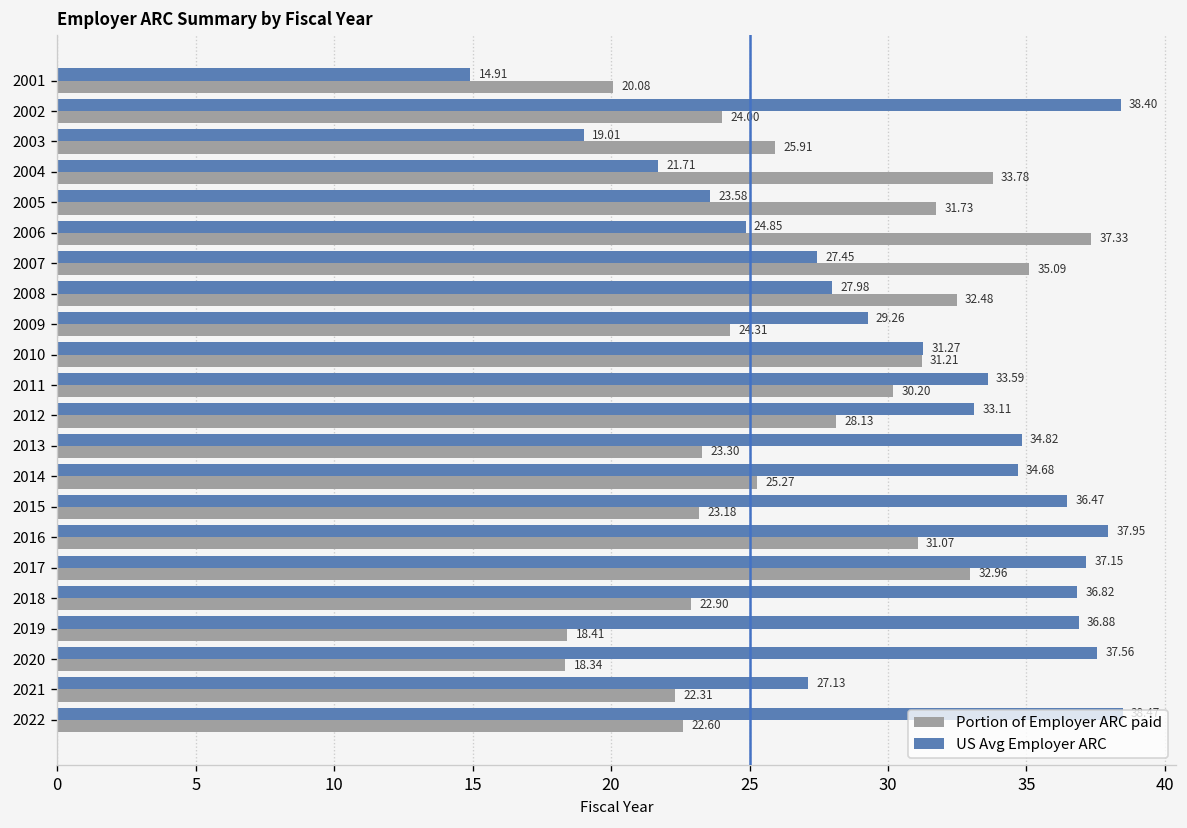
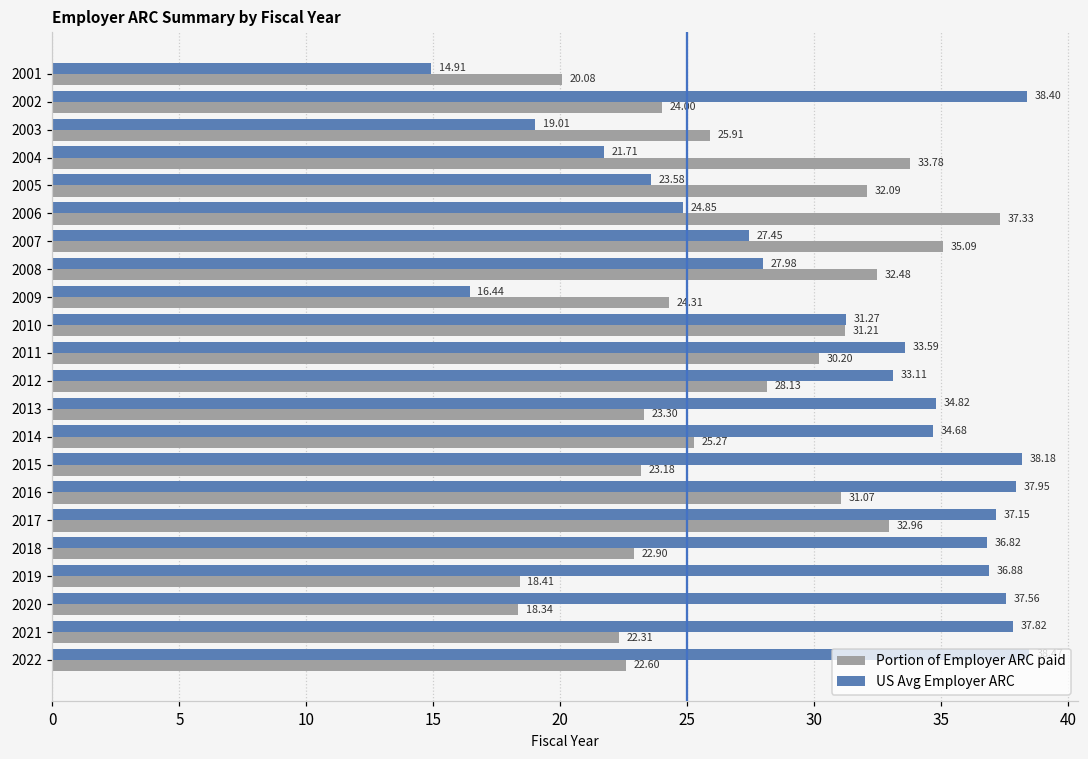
Portion of Employer ARC paid, 2005: 31.73 -> 32.09
US Avg Employer ARC, 2009: 29.26 -> 16.44
US Avg Employer ARC, 2015: 36.47 -> 38.18
US Avg Employer ARC, 2021: 27.13 -> 37.82
